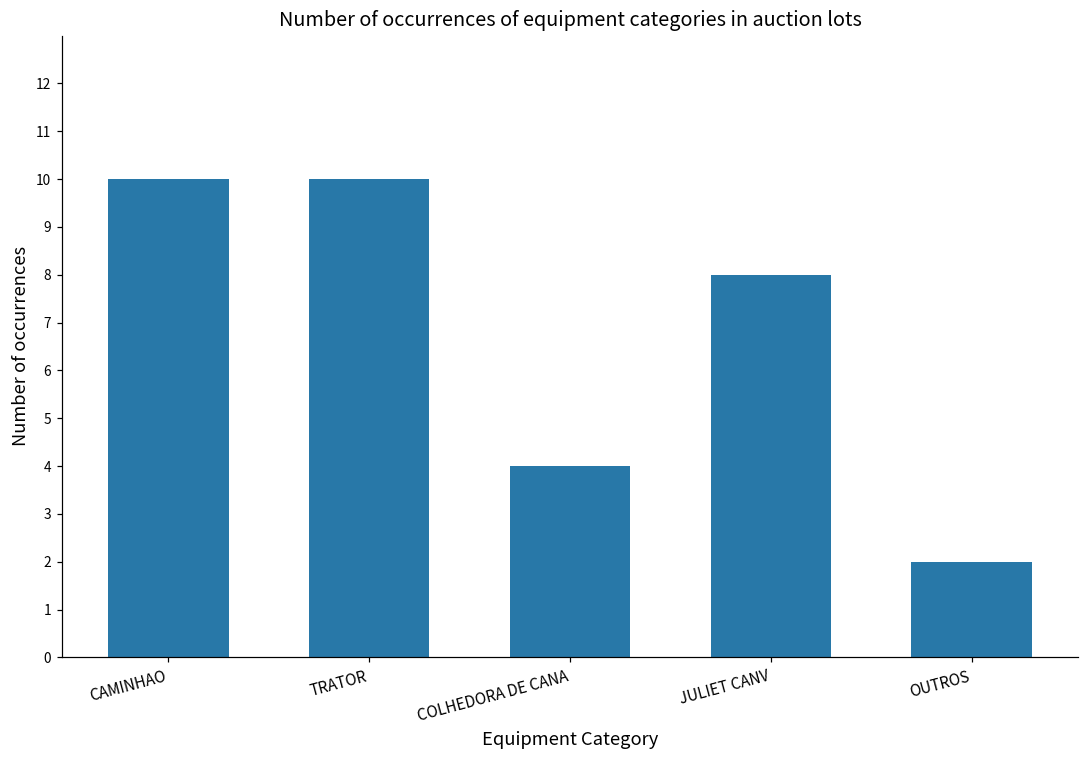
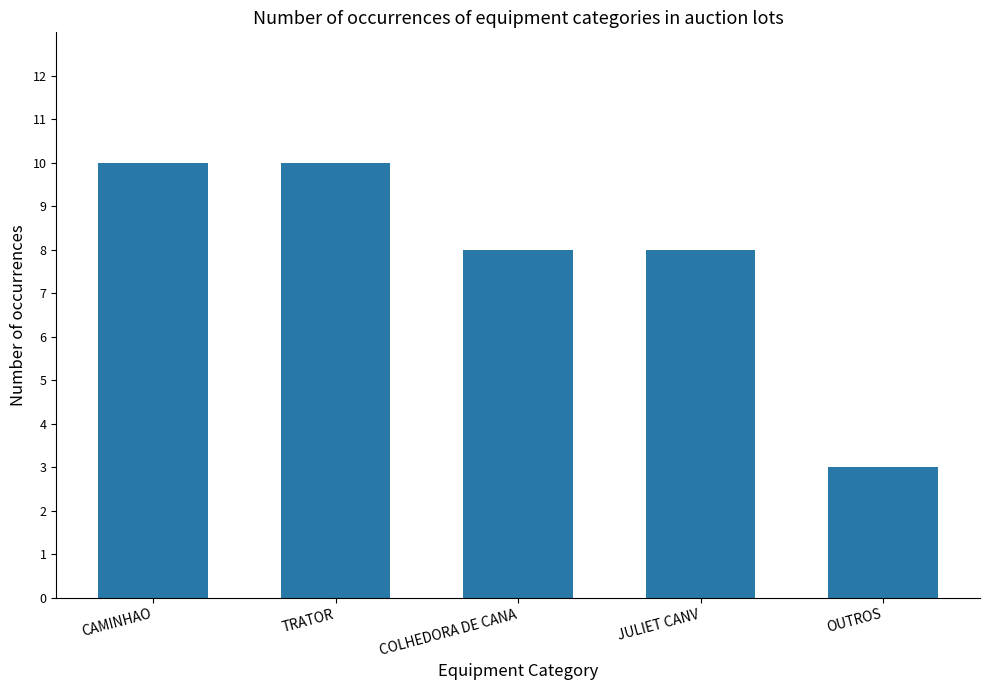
COLHEDORA DE CANA: 4 -> 8
OUTROS: 2 -> 3
